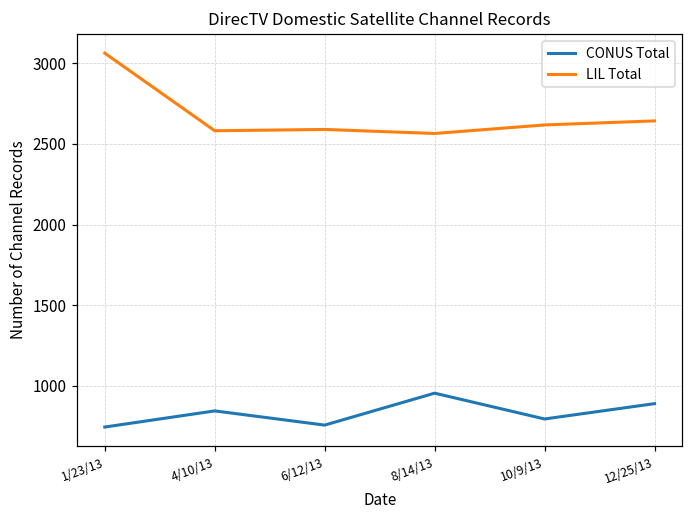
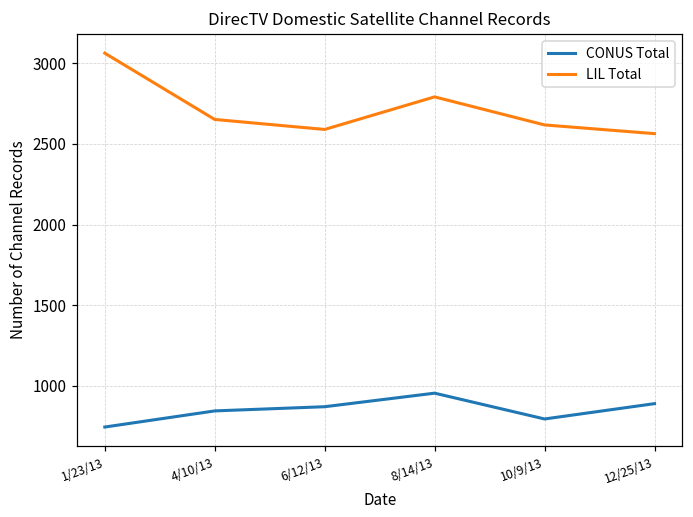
LIL Total, 4/10/13: 2580 -> 2650
CONUS Total, 6/12/13: 760 -> 870
LIL Total, 8/14/13: 2570 -> 2790
LIL Total, 12/25/13: 2640 -> 2560
